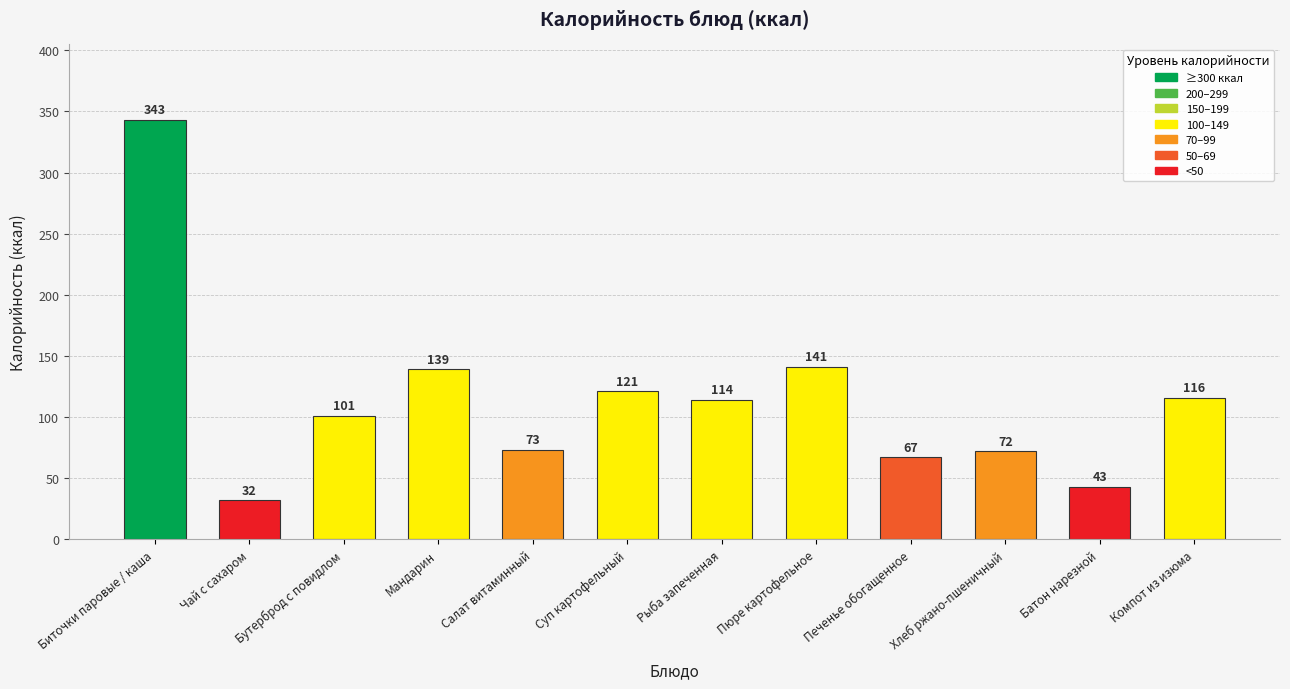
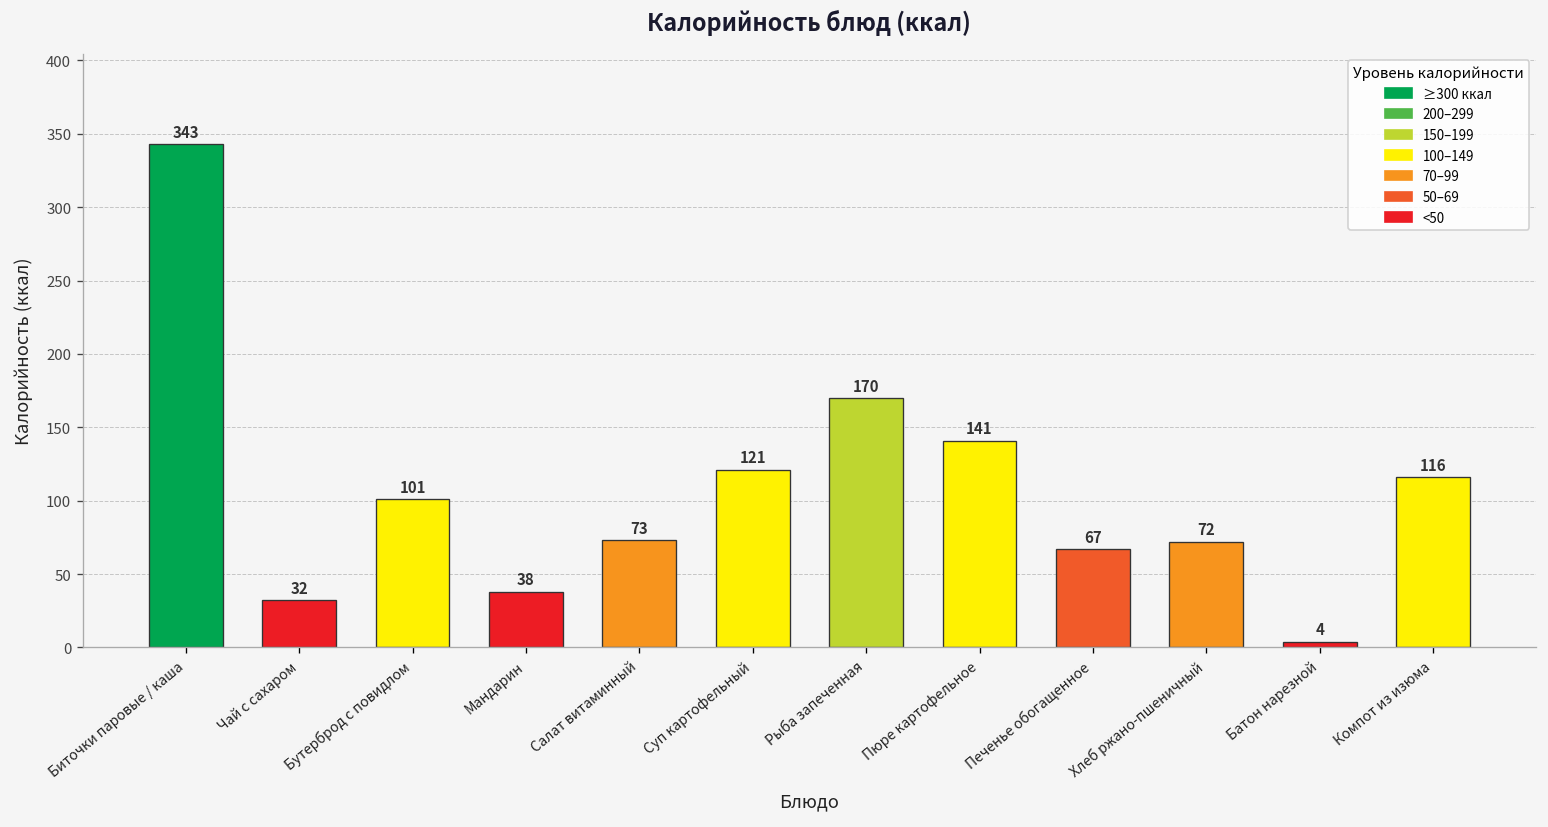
Мандарин: 139 -> 38
Рыба запеченная: 114 -> 170
Батон нарезной: 43 -> 4
